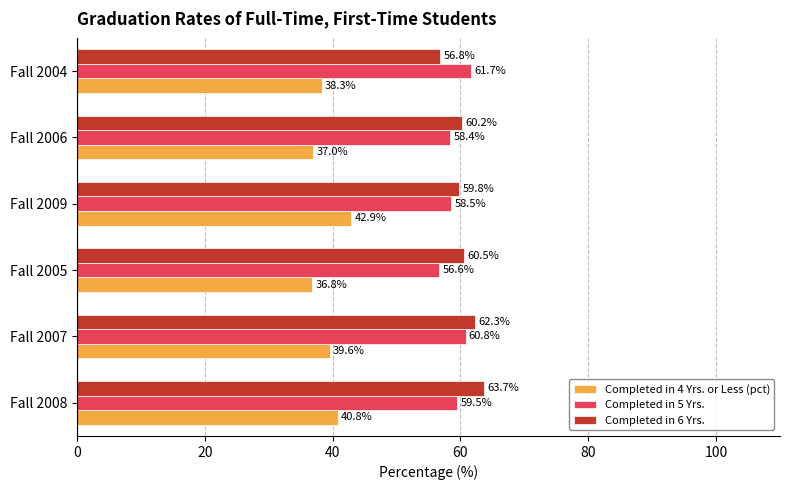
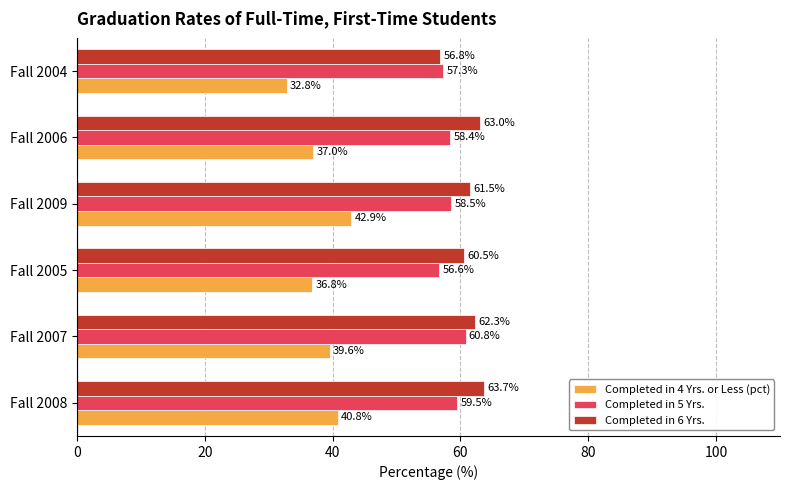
Completed in 5 Yrs., Fall 2004: 61.7% -> 57.3%
Completed in 4 Yrs. or Less (pct), Fall 2004: 38.3% -> 32.8%
Completed in 6 Yrs., Fall 2006: 60.2% -> 63.0%
Completed in 6 Yrs., Fall 2009: 59.8% -> 61.5%
